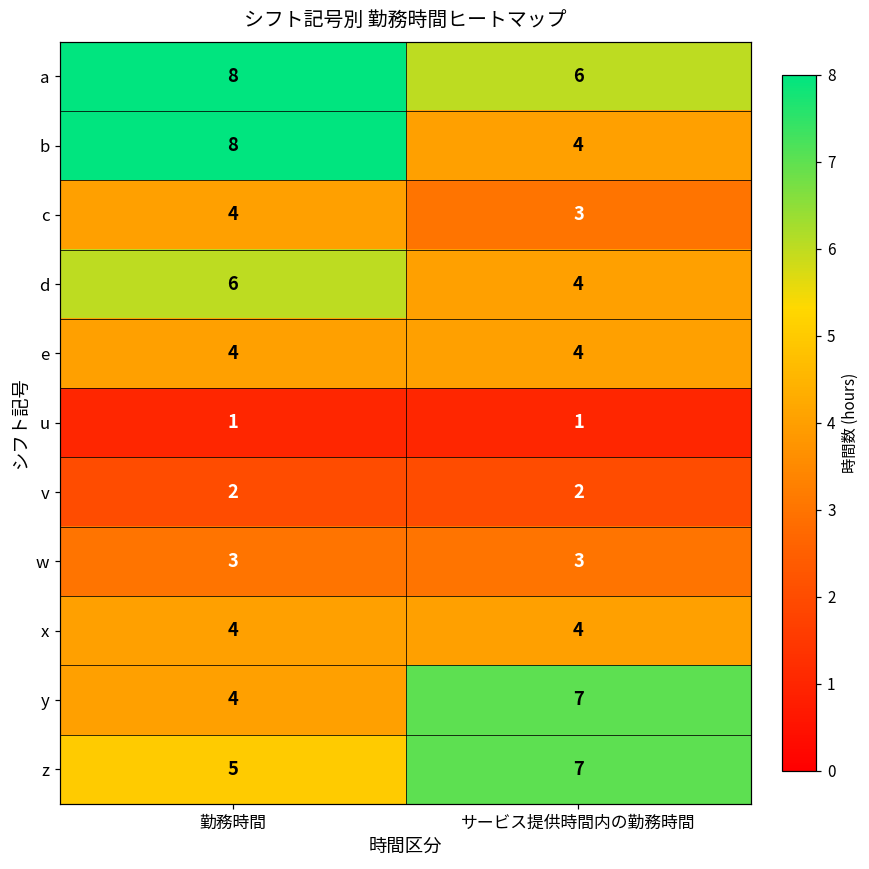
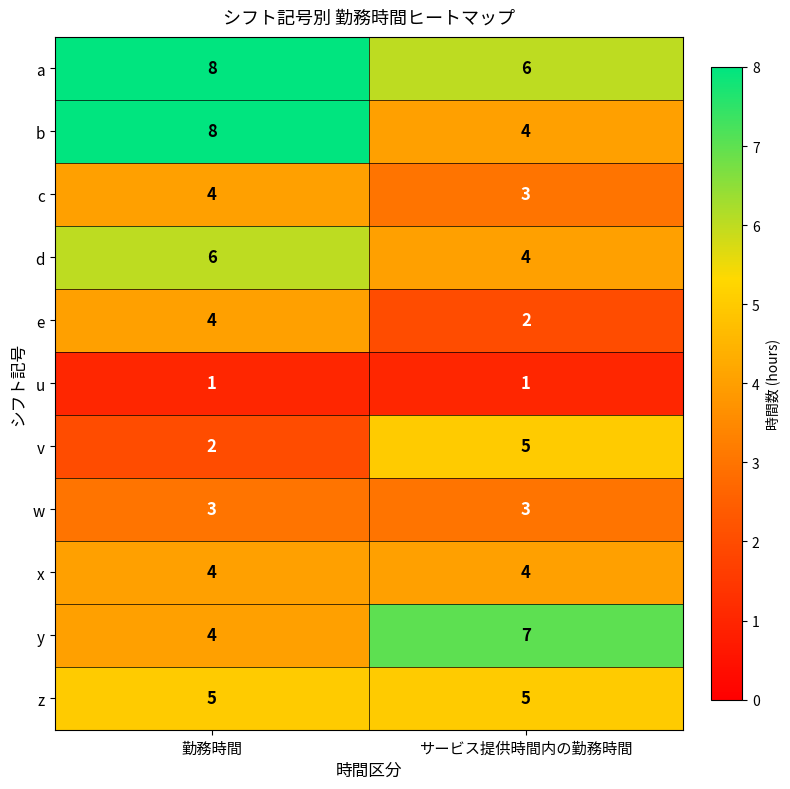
e, サービス提供時間内の勤務時間: 4 -> 2
v, サービス提供時間内の勤務時間: 2 -> 5
z, サービス提供時間内の勤務時間: 7 -> 5
